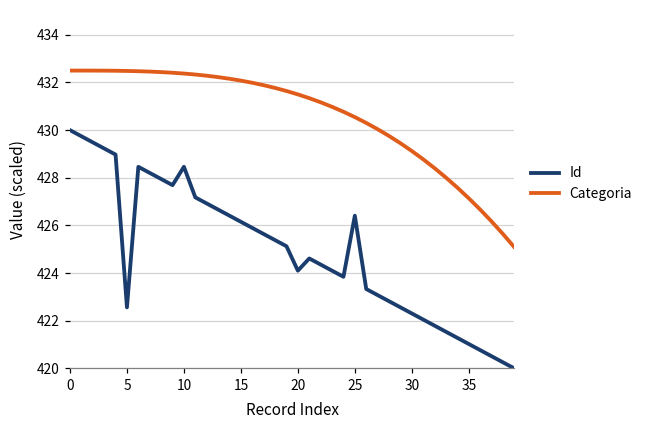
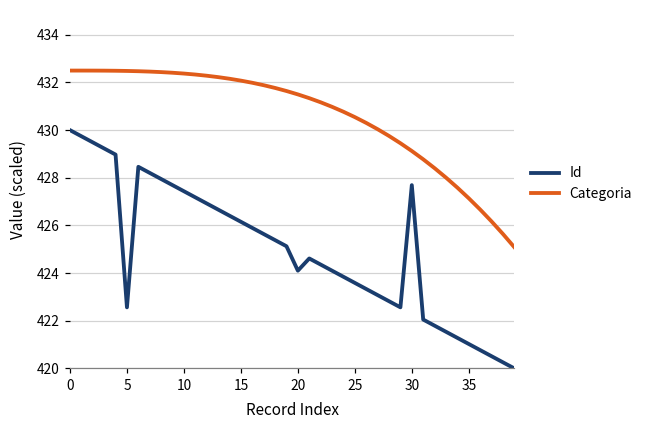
Id, 10: 428.5 -> 427.4
Id, 25: 426.4 -> 423.6
Id, 30: 422.3 -> 427.7
